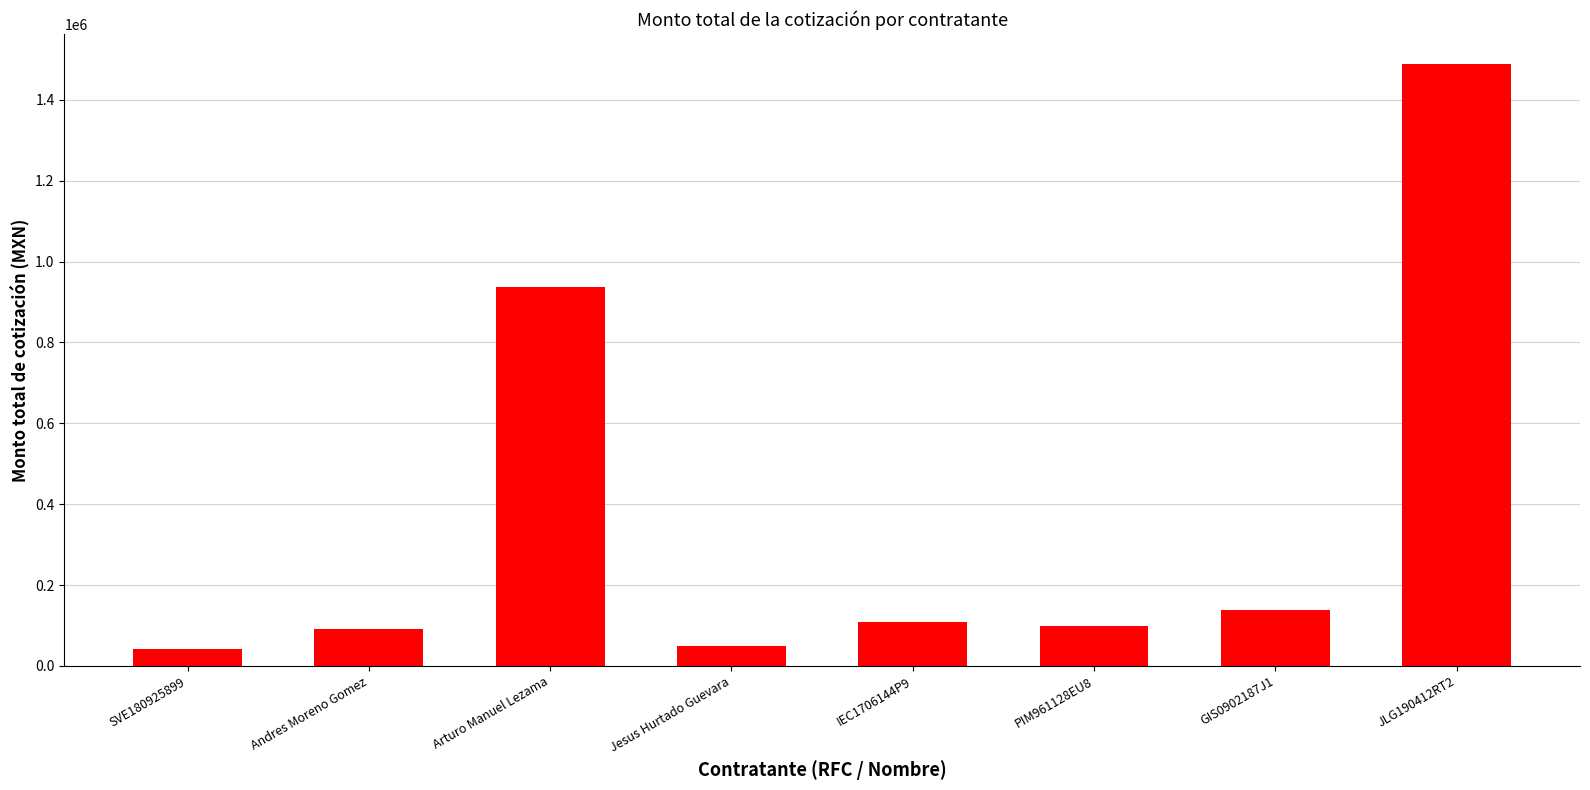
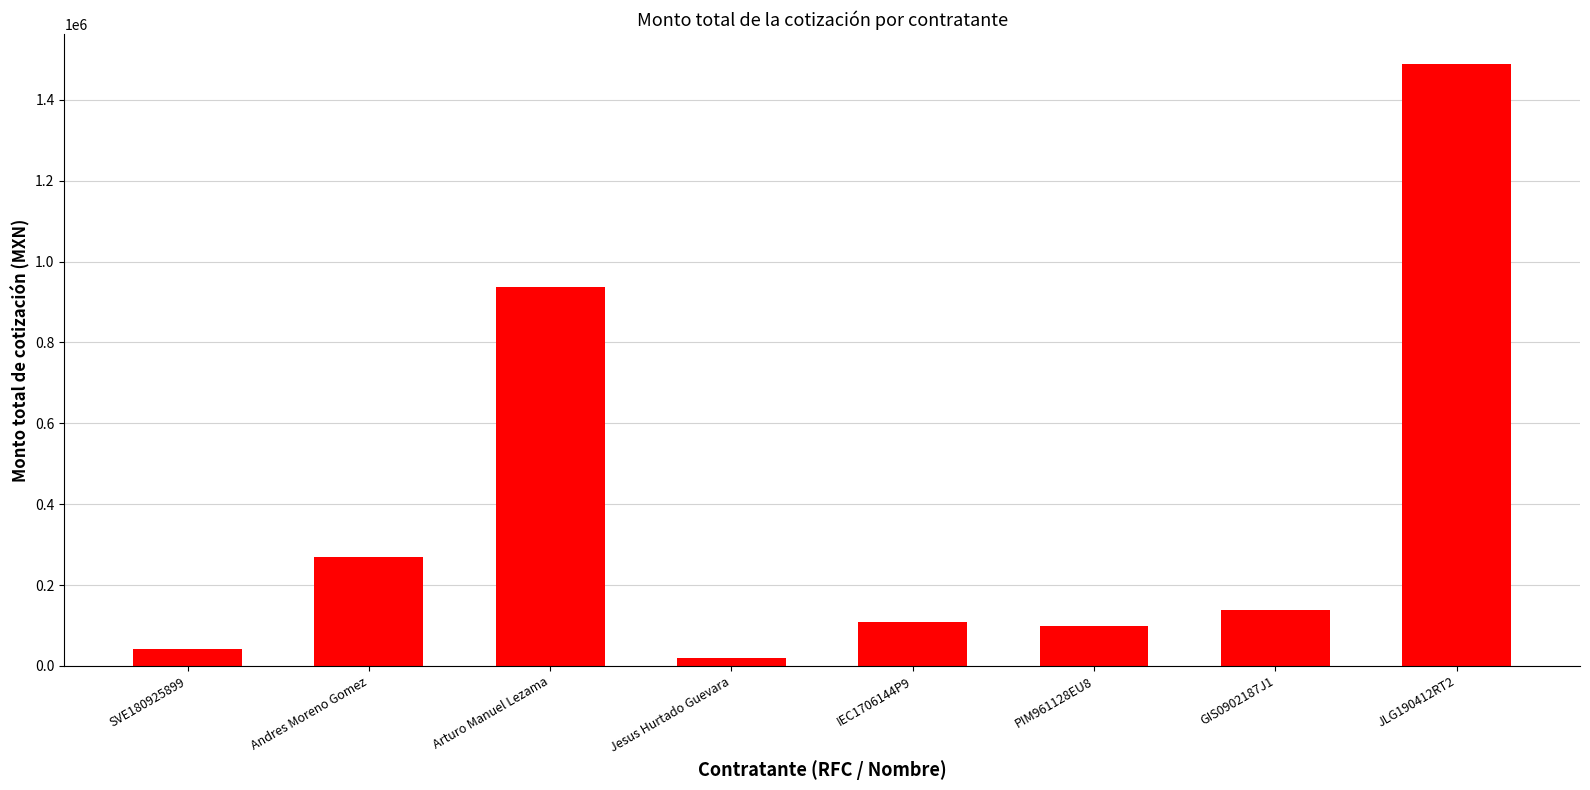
Andres Moreno Gomez: 90000 -> 270000
Jesus Hurtado Guevara: 50000 -> 20000
